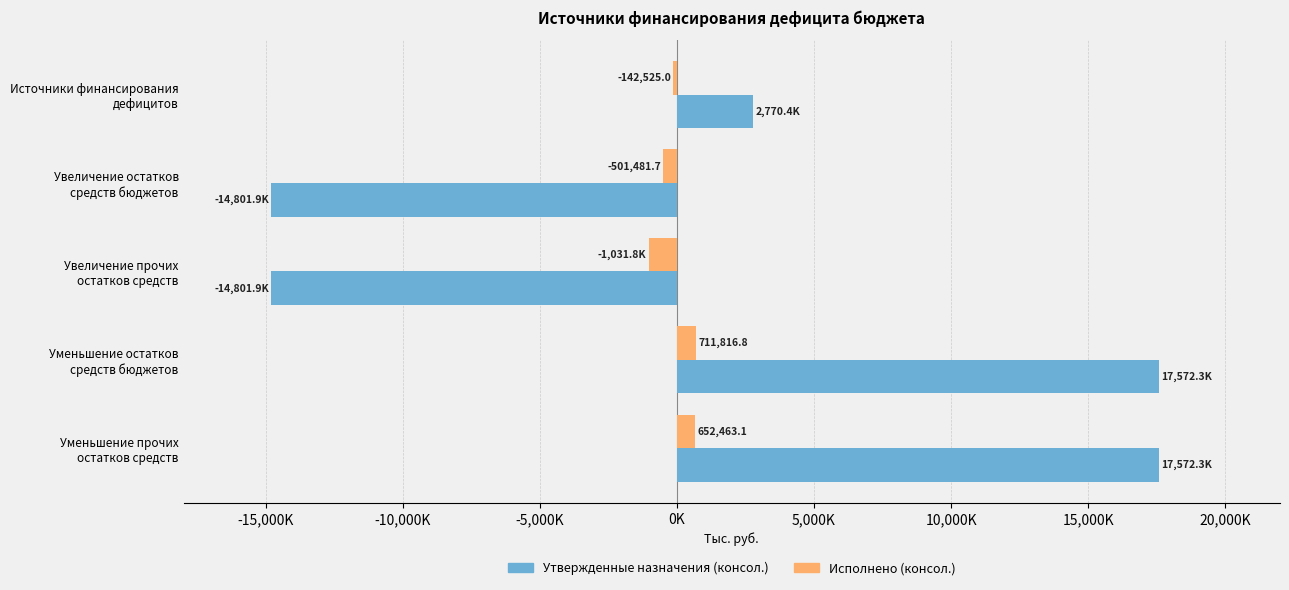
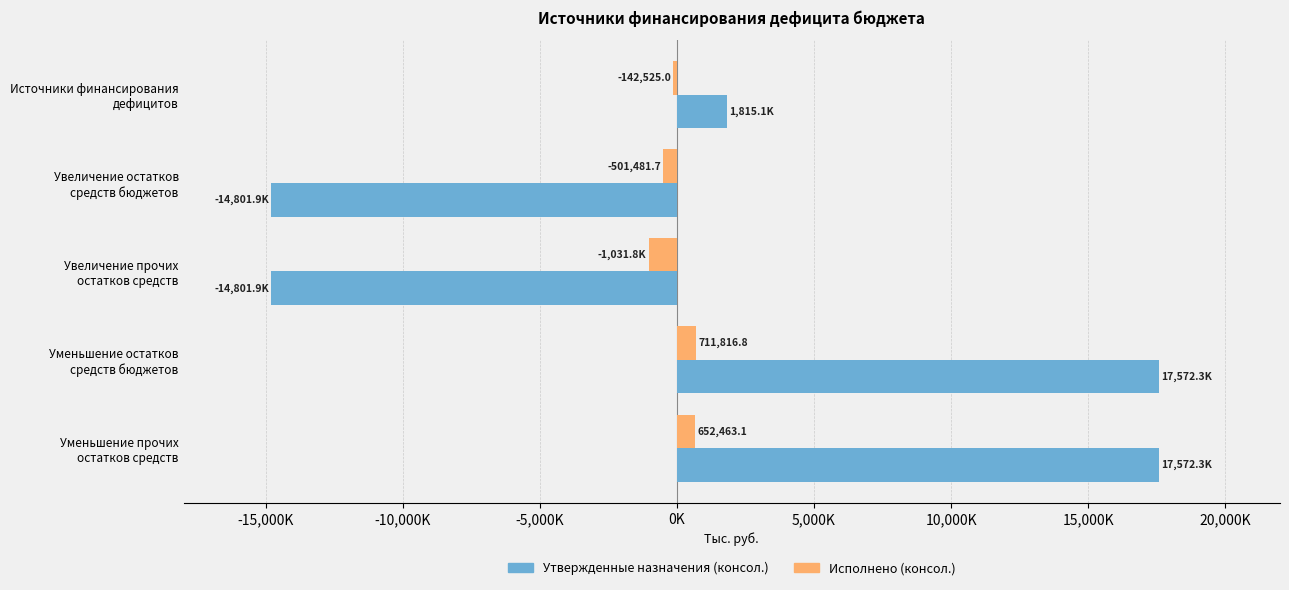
Утвержденные назначения (консол.), Источники финансирования дефицитов: 2,770.4K -> 1,815.1K
